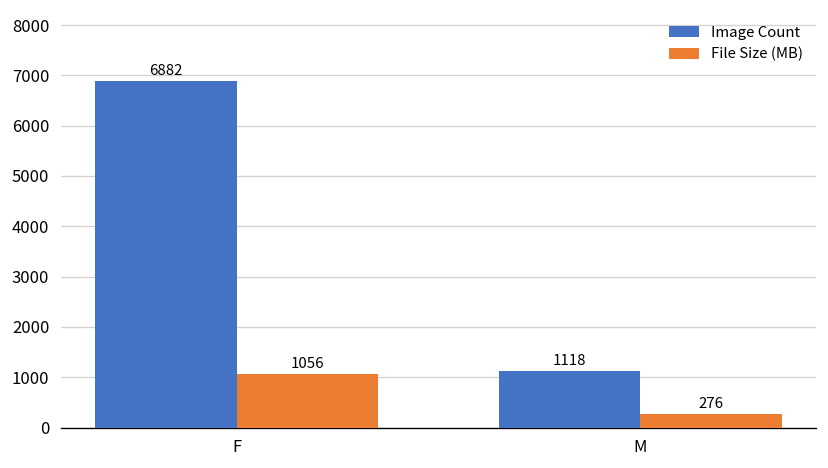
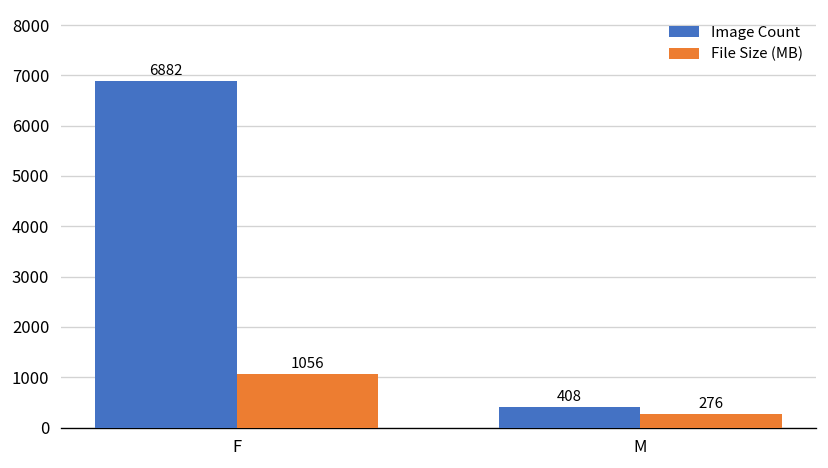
Image Count, M: 1118 -> 408
